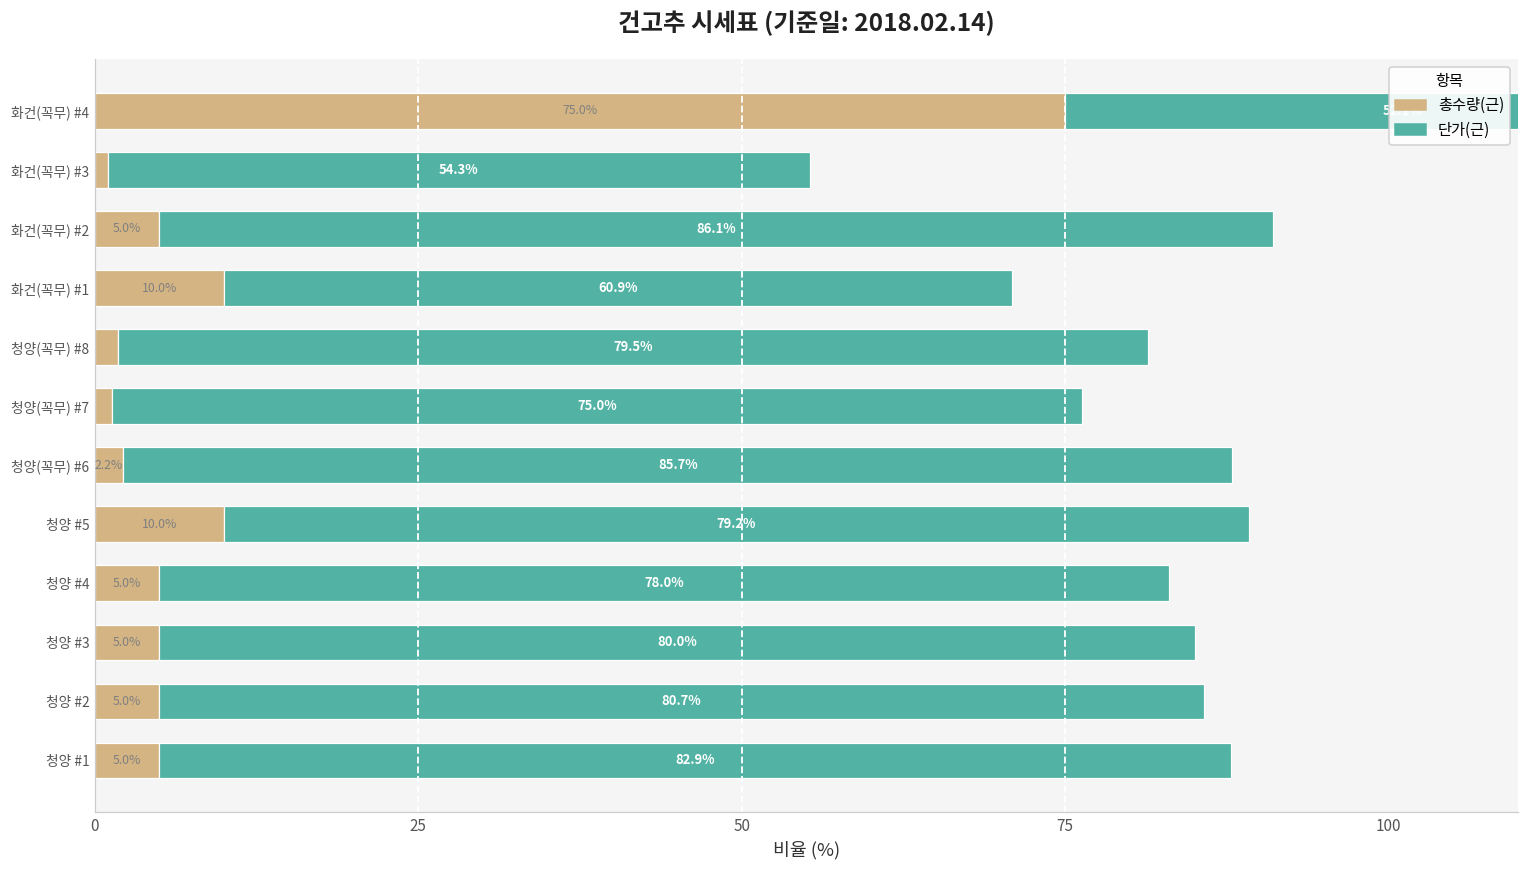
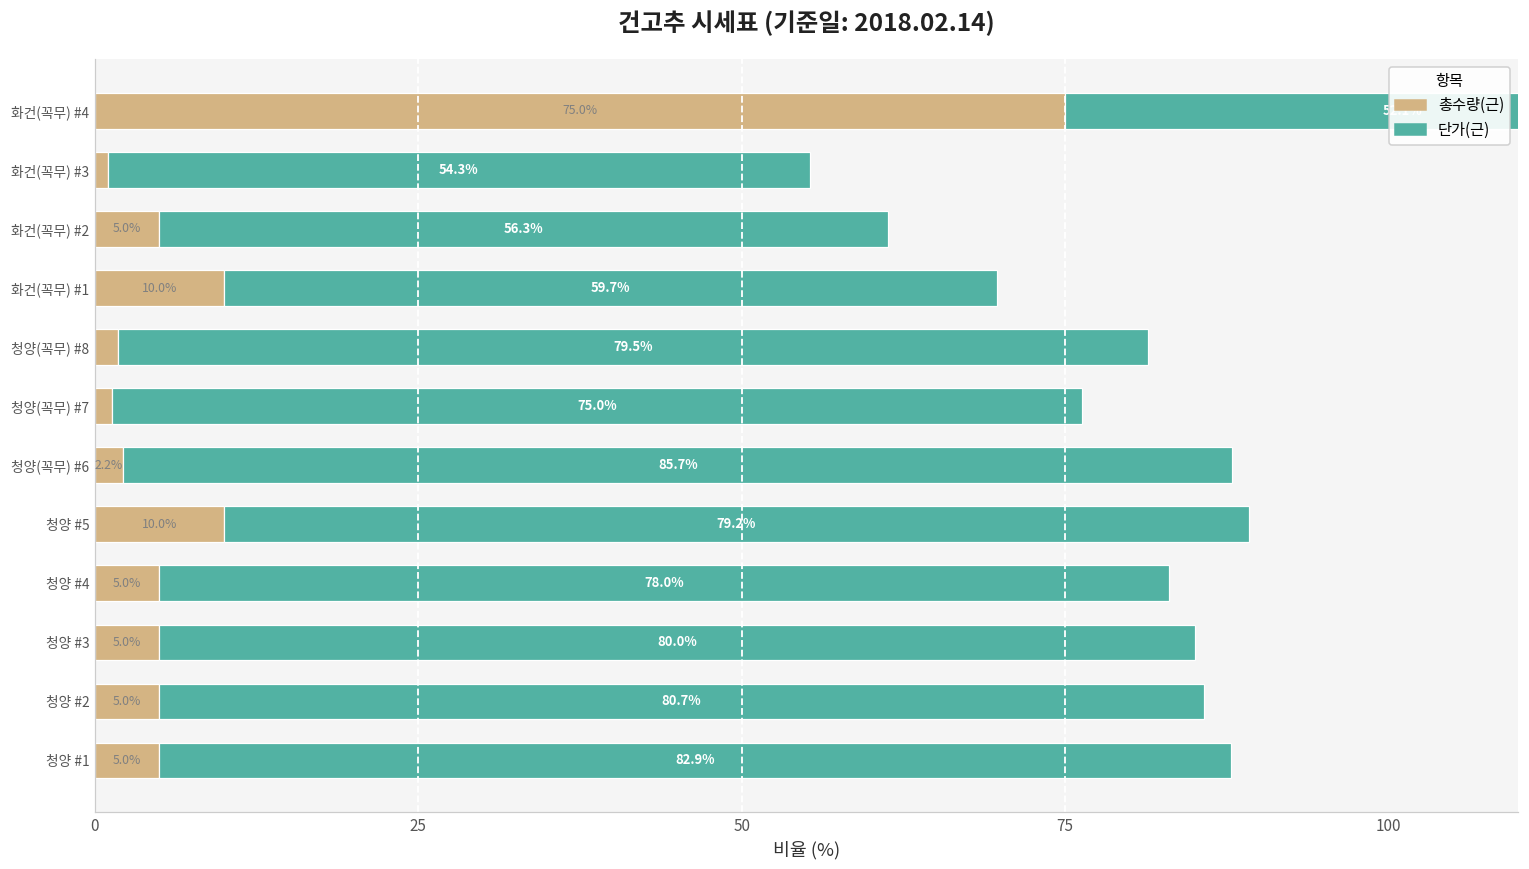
단가(근), 화건(꼭무) #2: 86.1% -> 56.3%
단가(근), 화건(꼭무) #1: 60.9% -> 59.7%
